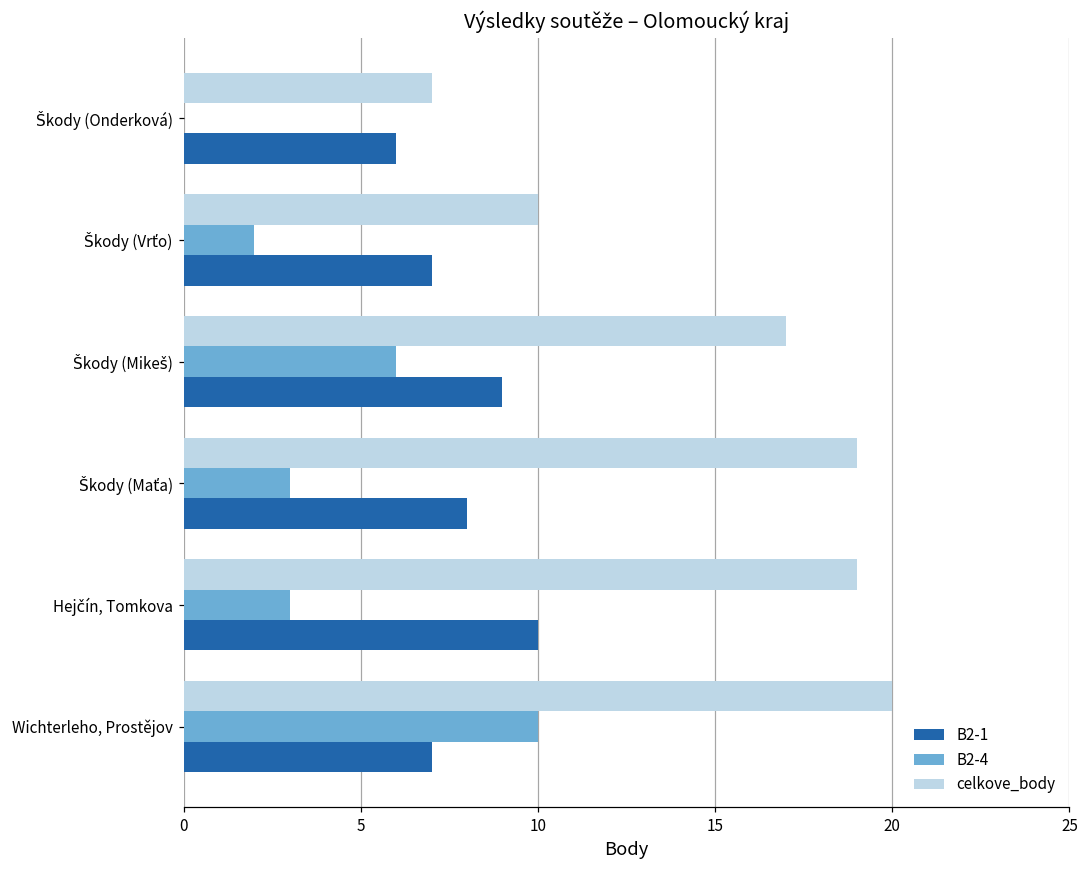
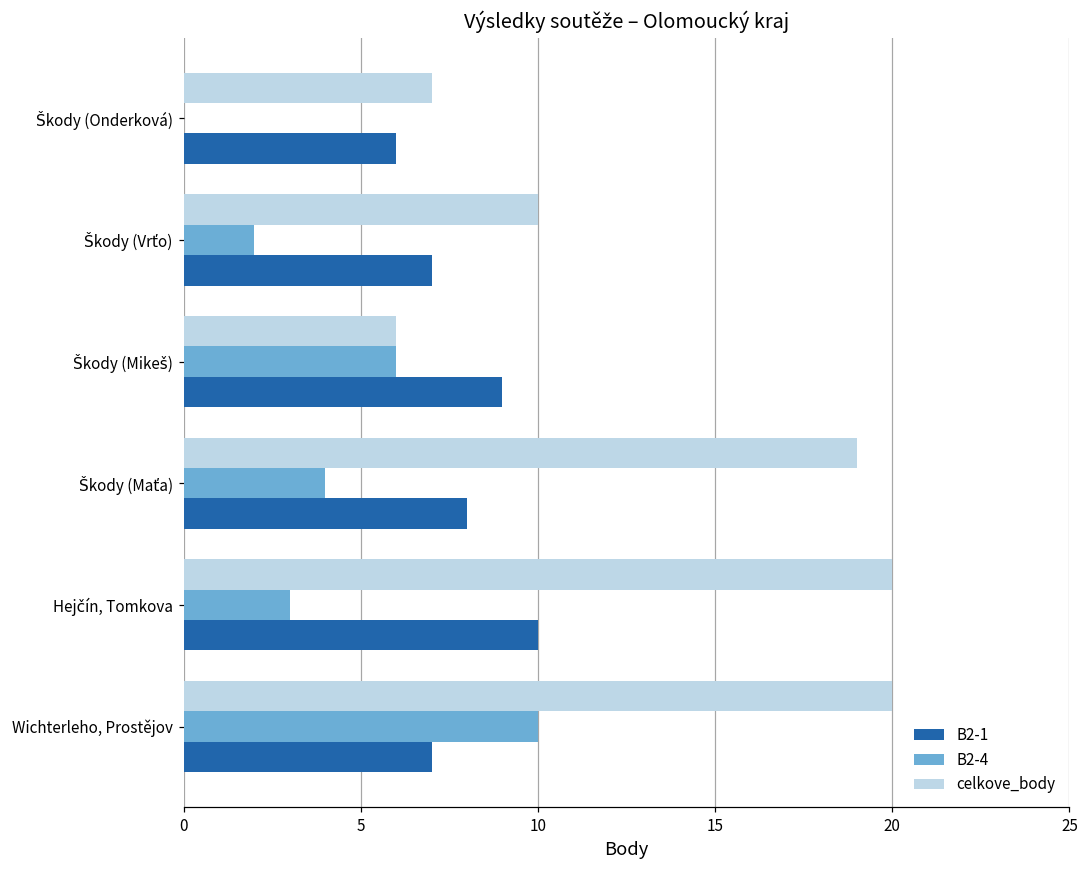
celkove_body, Škody (Mikeš): 17 -> 6
B2-4, Škody (Maťa): 3 -> 4
celkove_body, Hejčín, Tomkova: 19 -> 20
